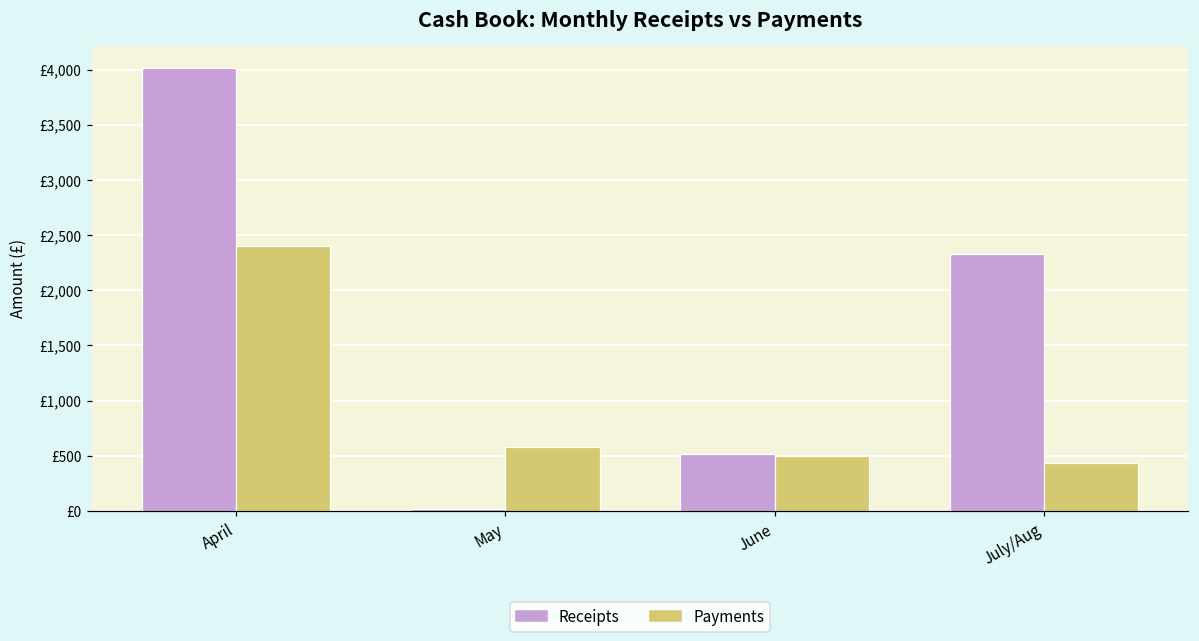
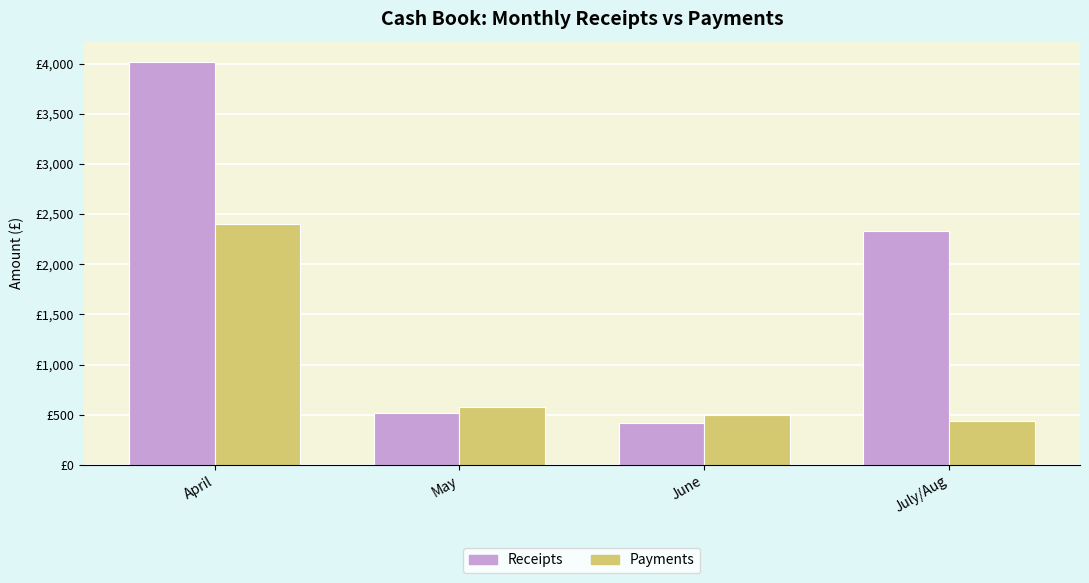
Receipts, May: £20 -> £520
Receipts, June: £520 -> £420
